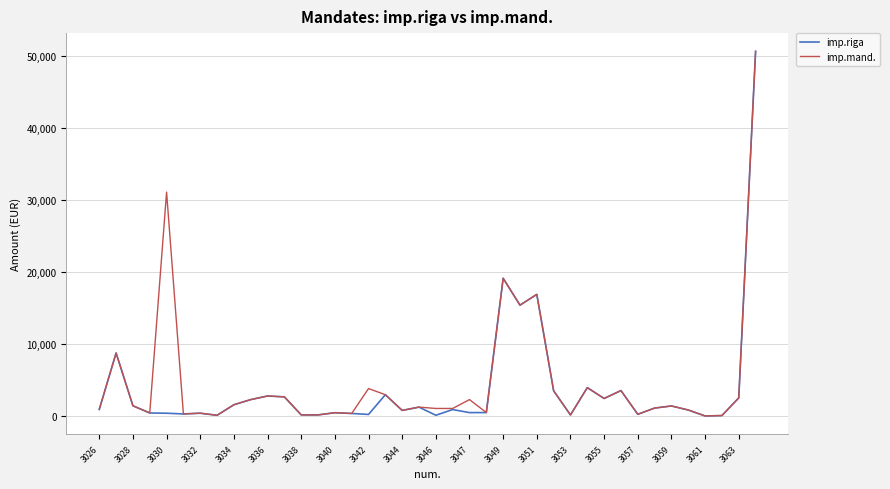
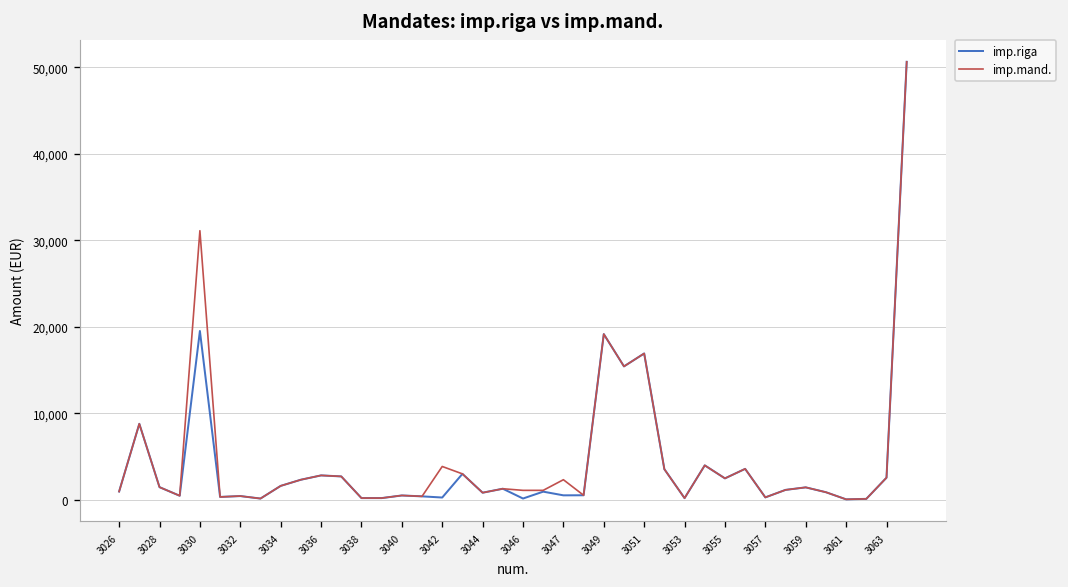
imp.riga, 3030: 0 -> 20,000
